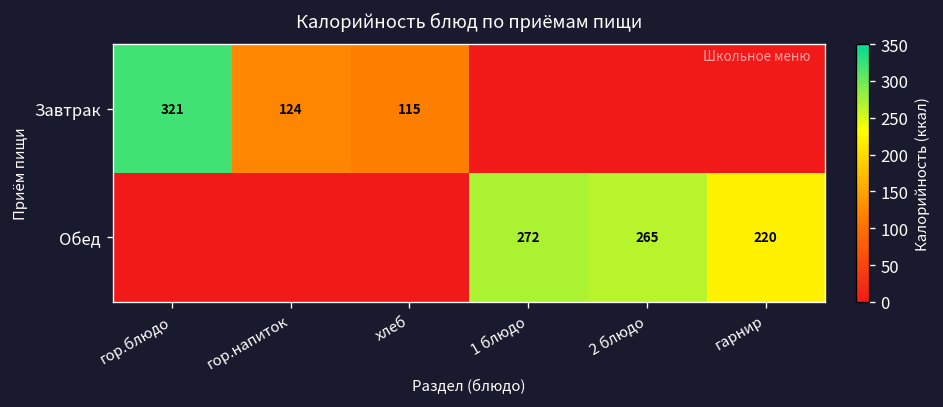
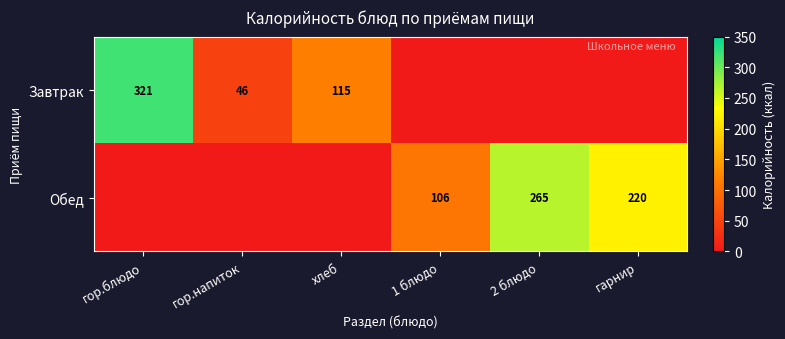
Завтрак, гор.напиток: 124 -> 46
Обед, 1 блюдо: 272 -> 106
